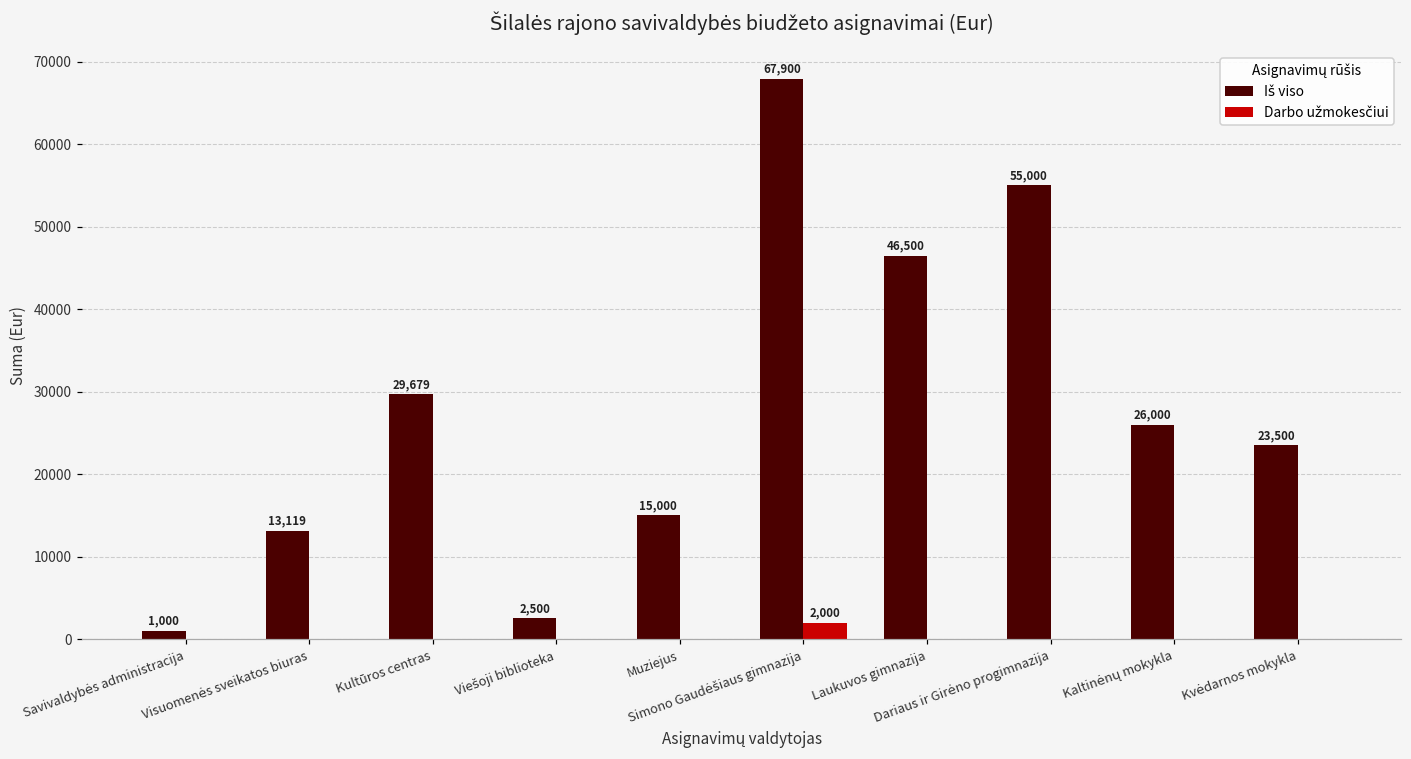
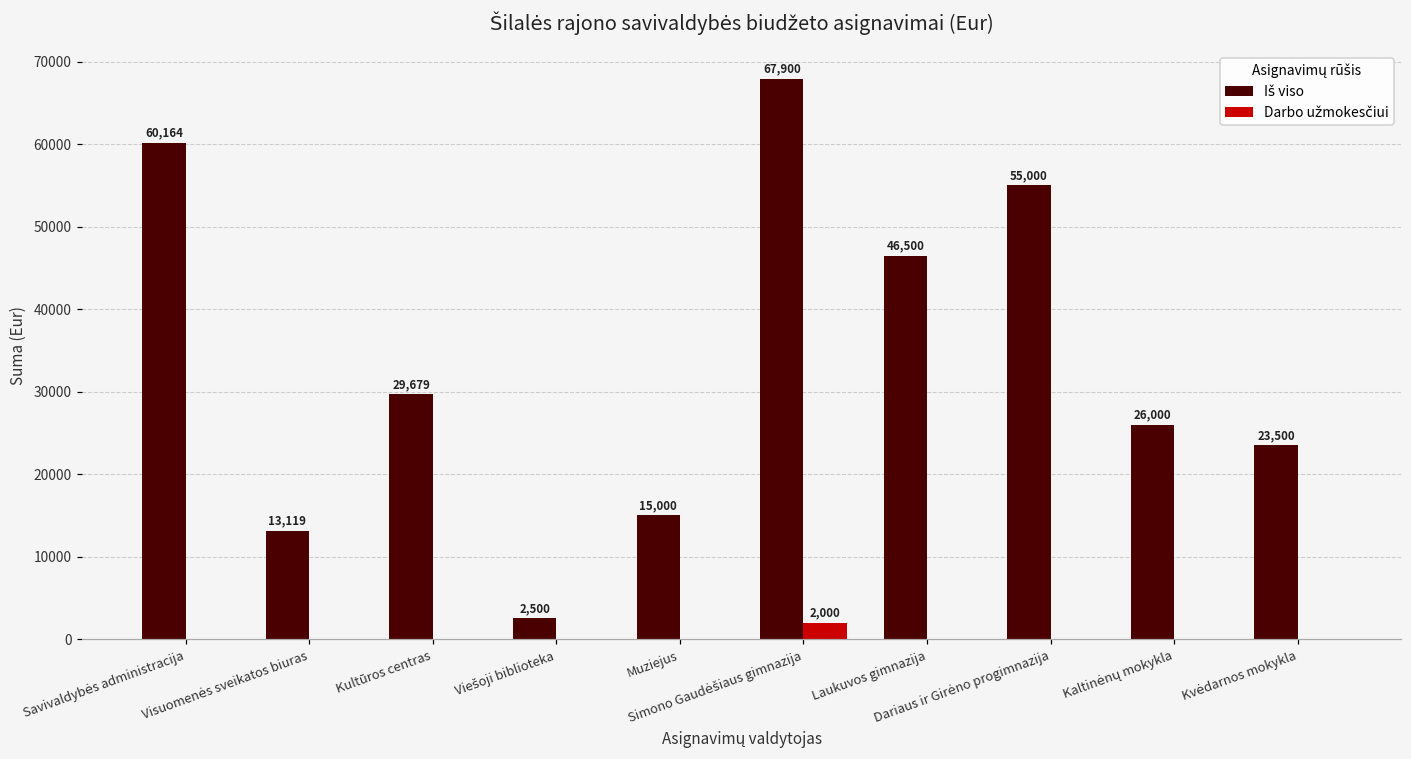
Iš viso, Savivaldybės administracija: 1,000 -> 60,164
